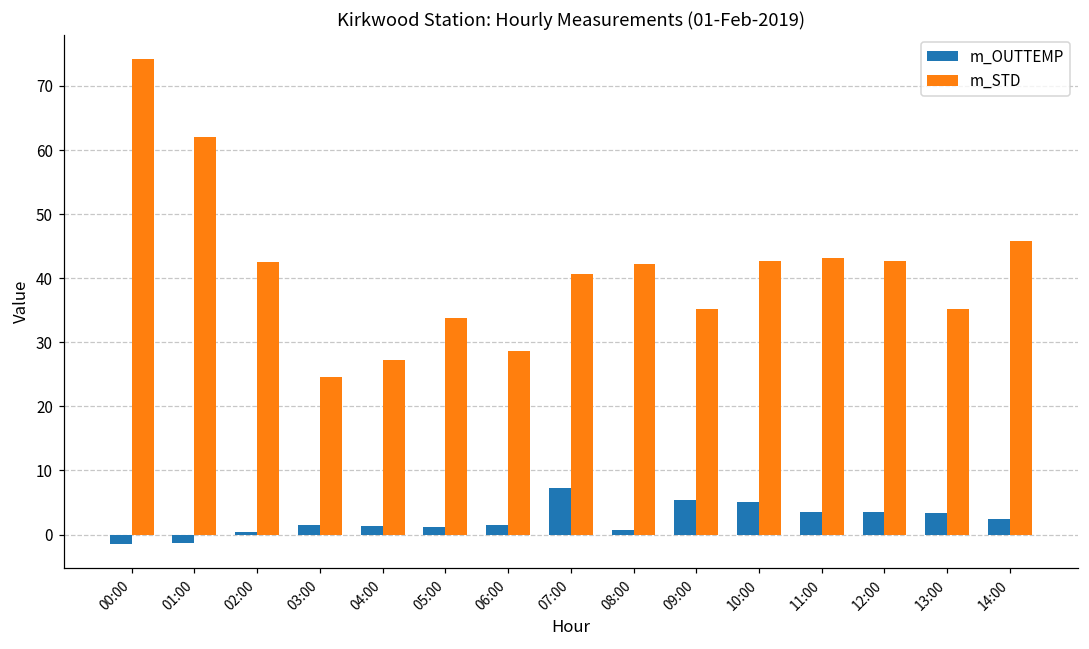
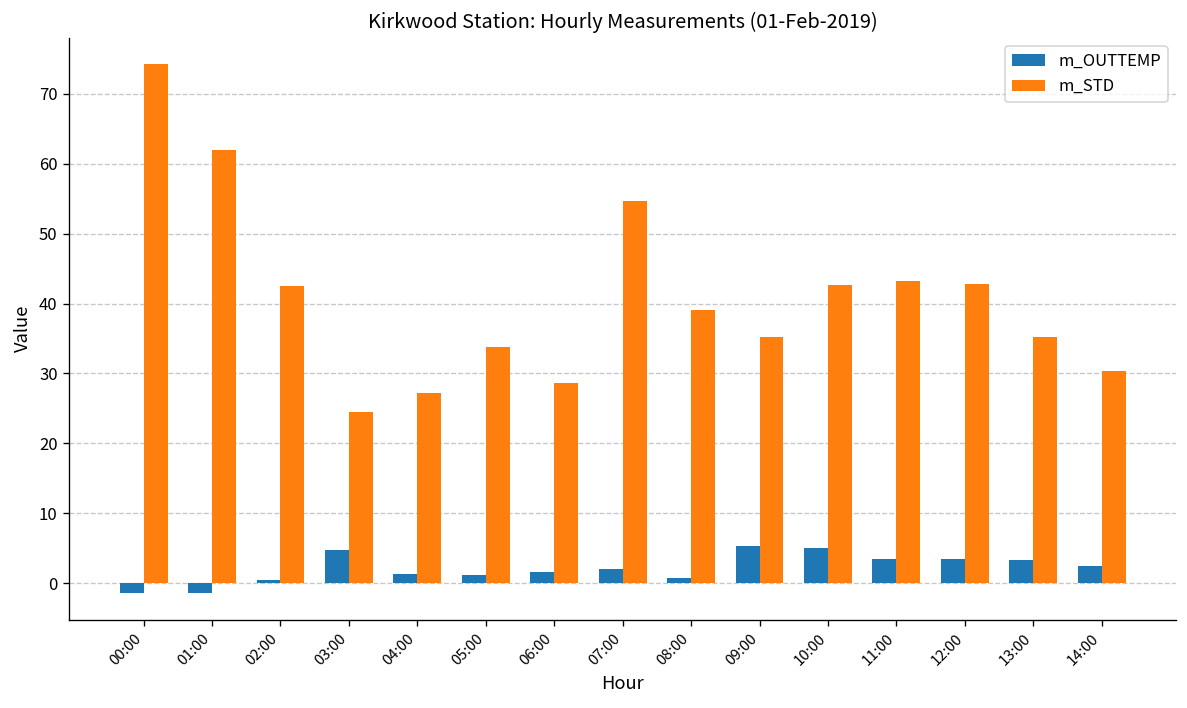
m_OUTTEMP, 03:00: 2 -> 5
m_OUTTEMP, 07:00: 7 -> 2
m_STD, 07:00: 41 -> 55
m_STD, 08:00: 42 -> 39
m_STD, 14:00: 46 -> 30
